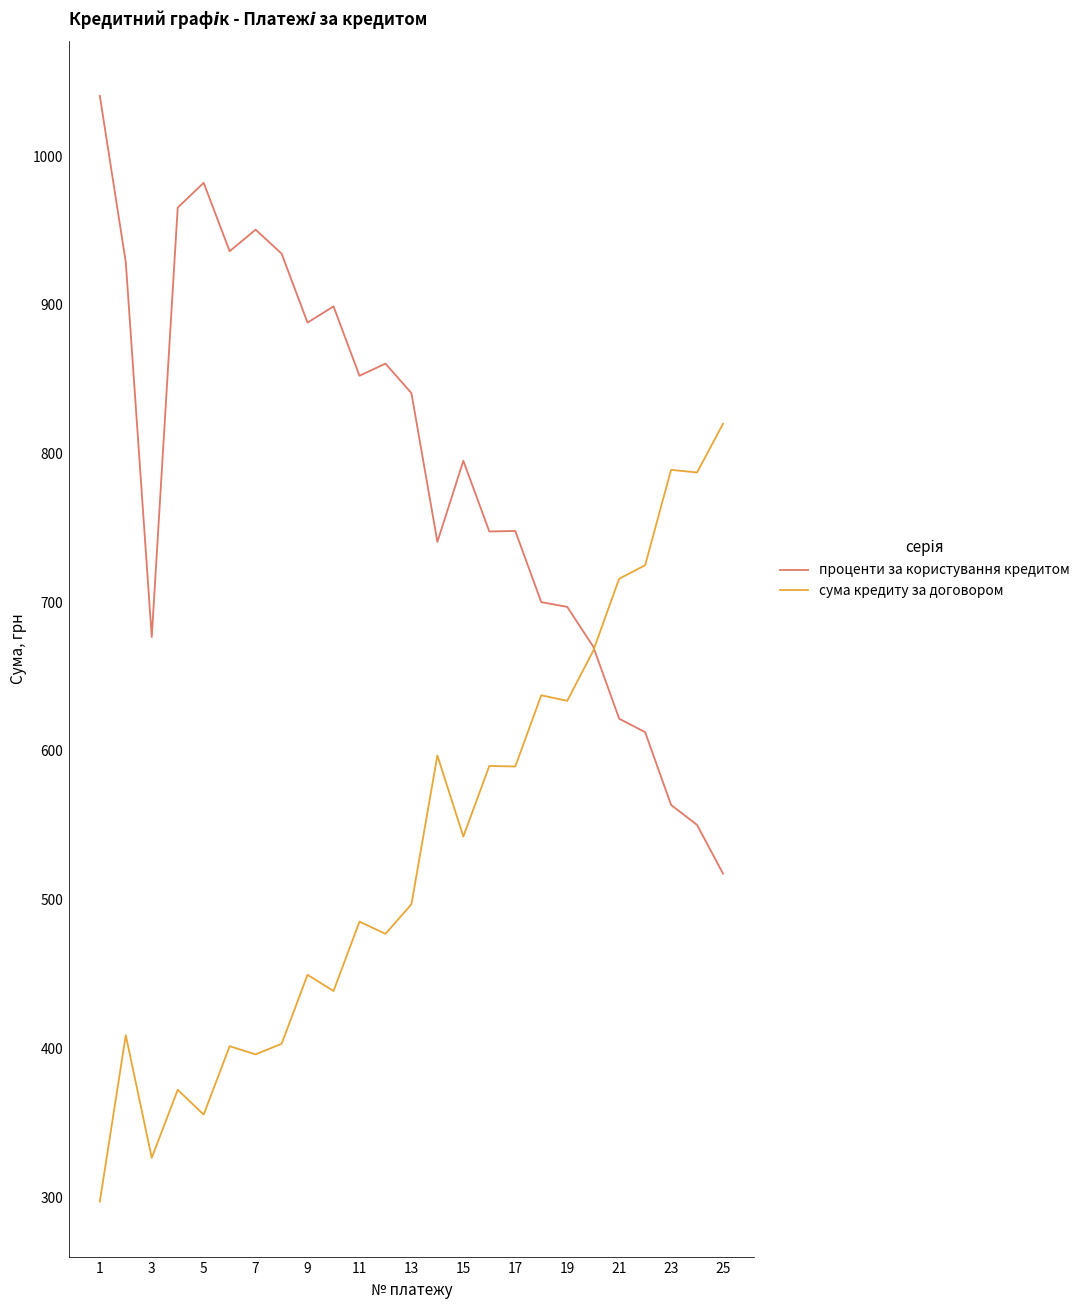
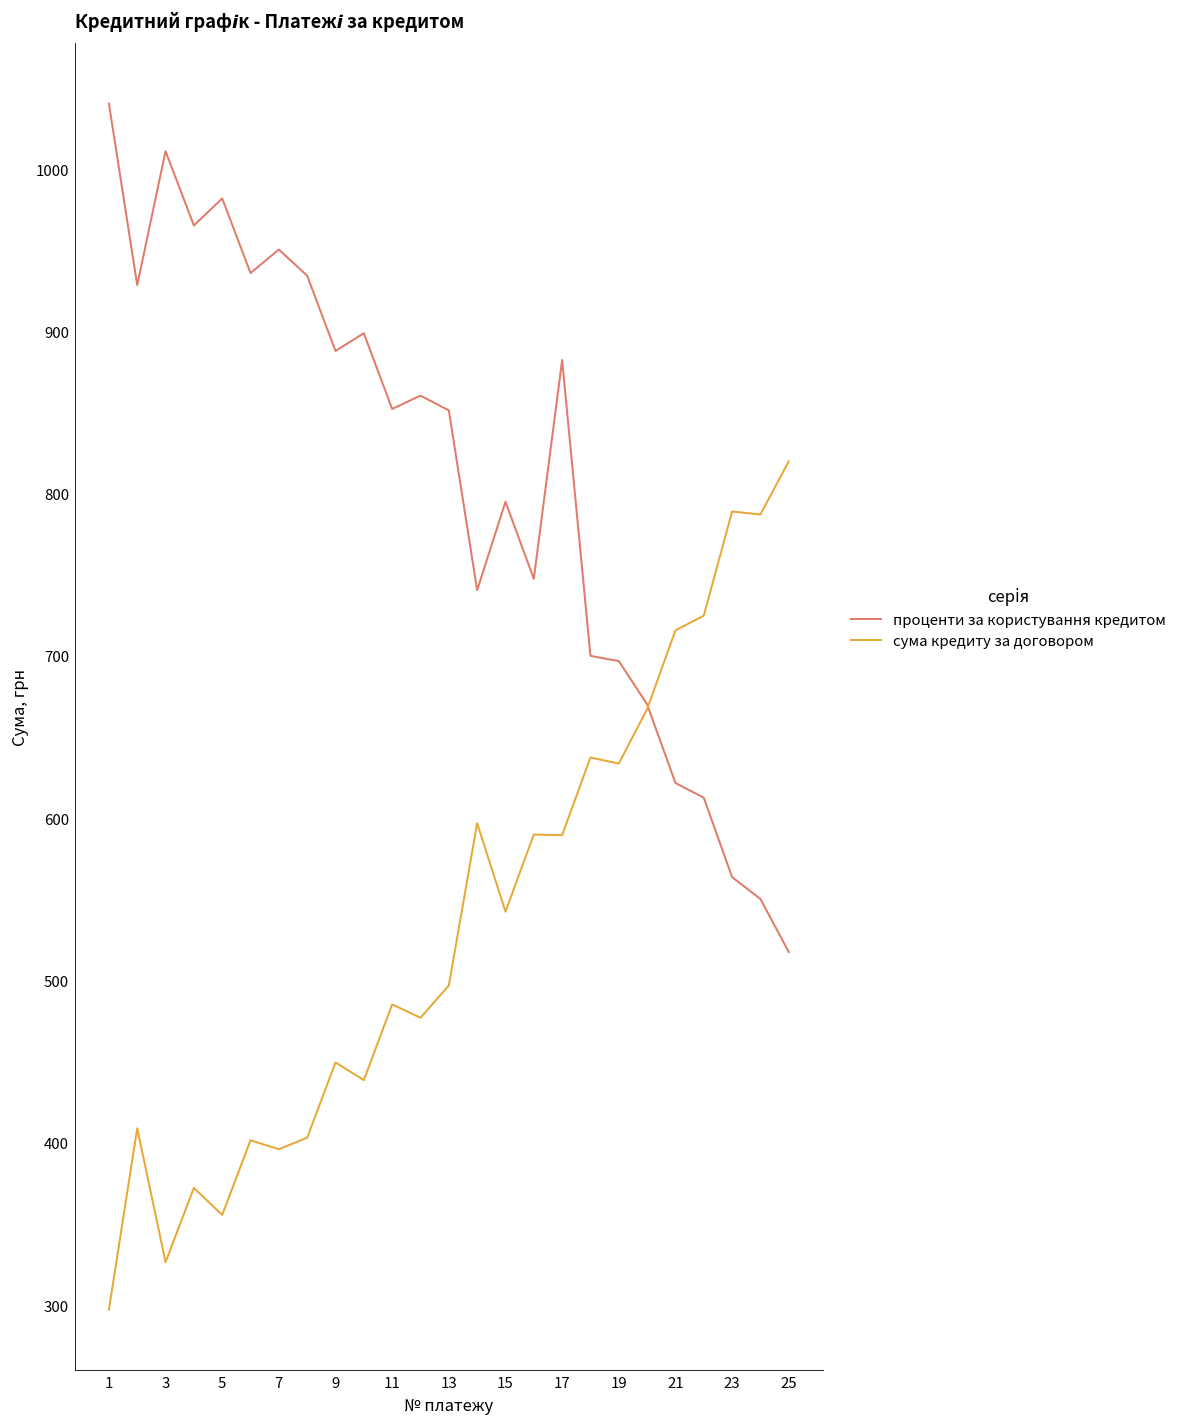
проценти за користування кредитом, 3: 677 -> 1011
проценти за користування кредитом, 13: 841 -> 851
проценти за користування кредитом, 17: 748 -> 882
